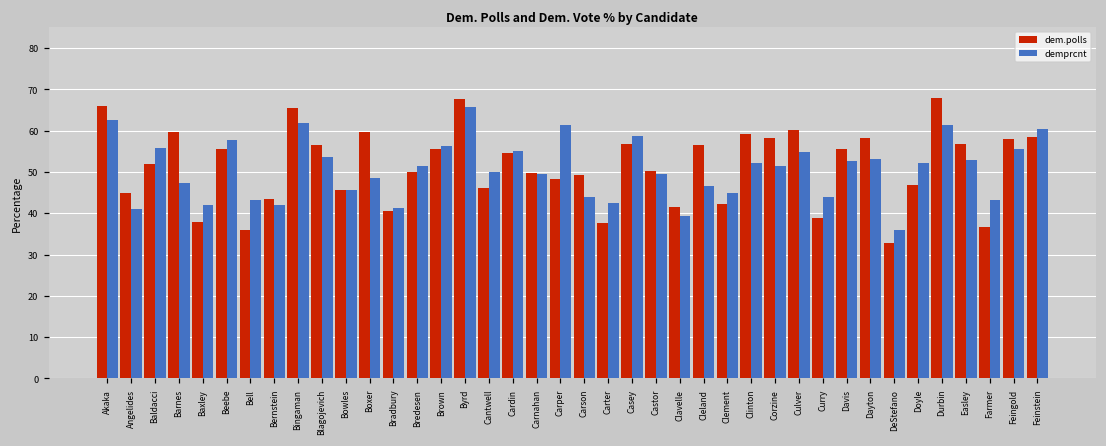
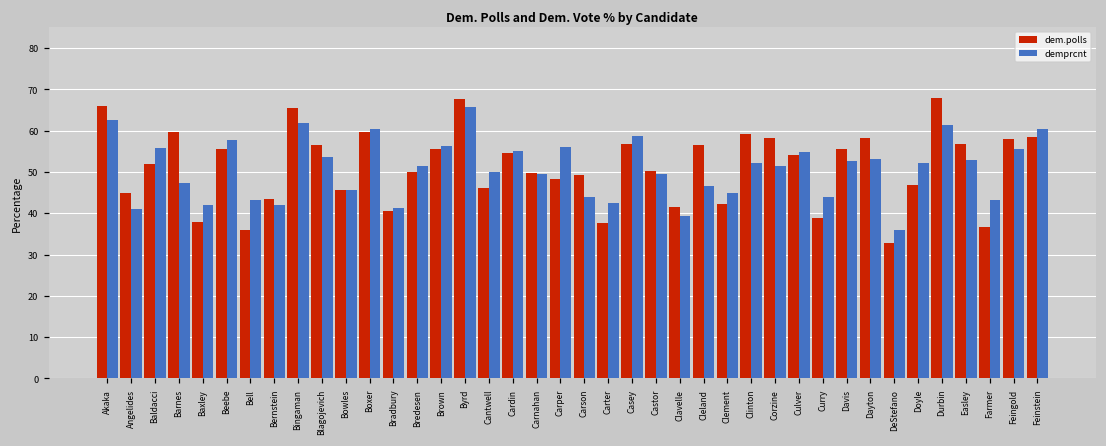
demprcnt, Boxer: 49 -> 60
demprcnt, Carper: 61 -> 56
dem.polls, Culver: 60 -> 54
